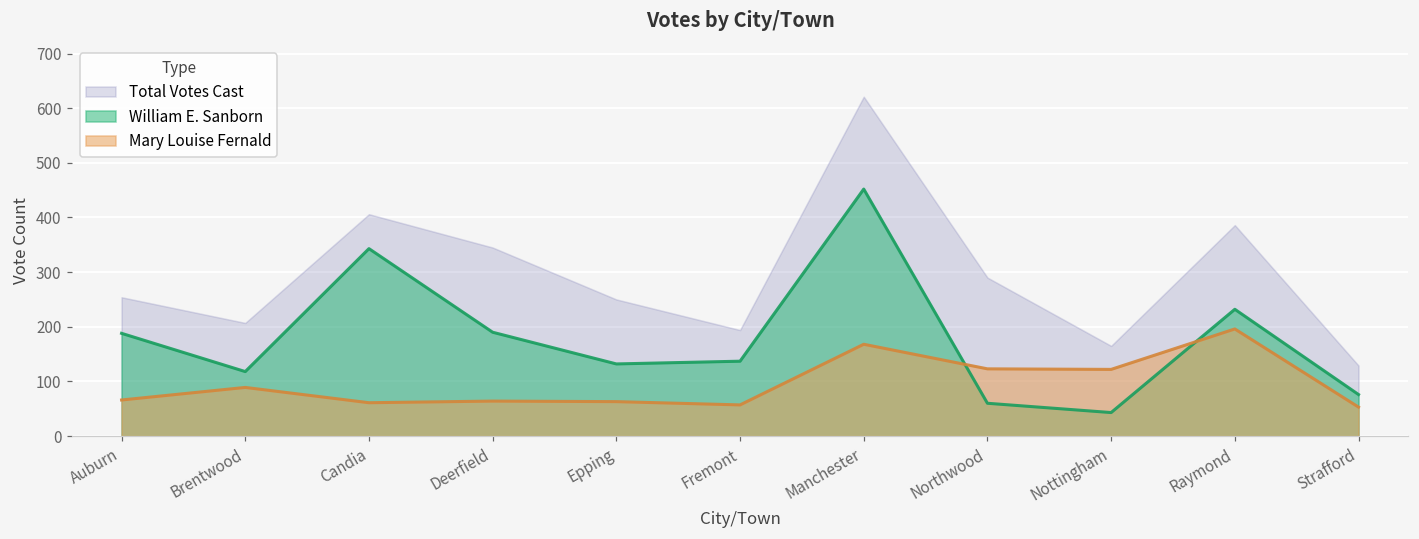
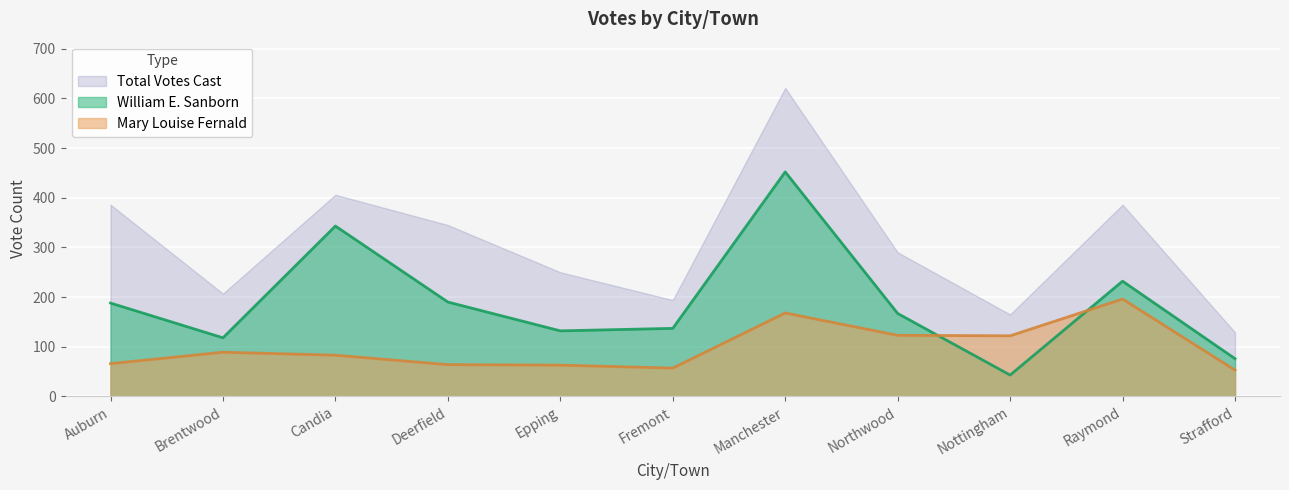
Total Votes Cast, Auburn: 250 -> 390
Mary Louise Fernald, Candia: 60 -> 80
William E. Sanborn, Northwood: 60 -> 170
